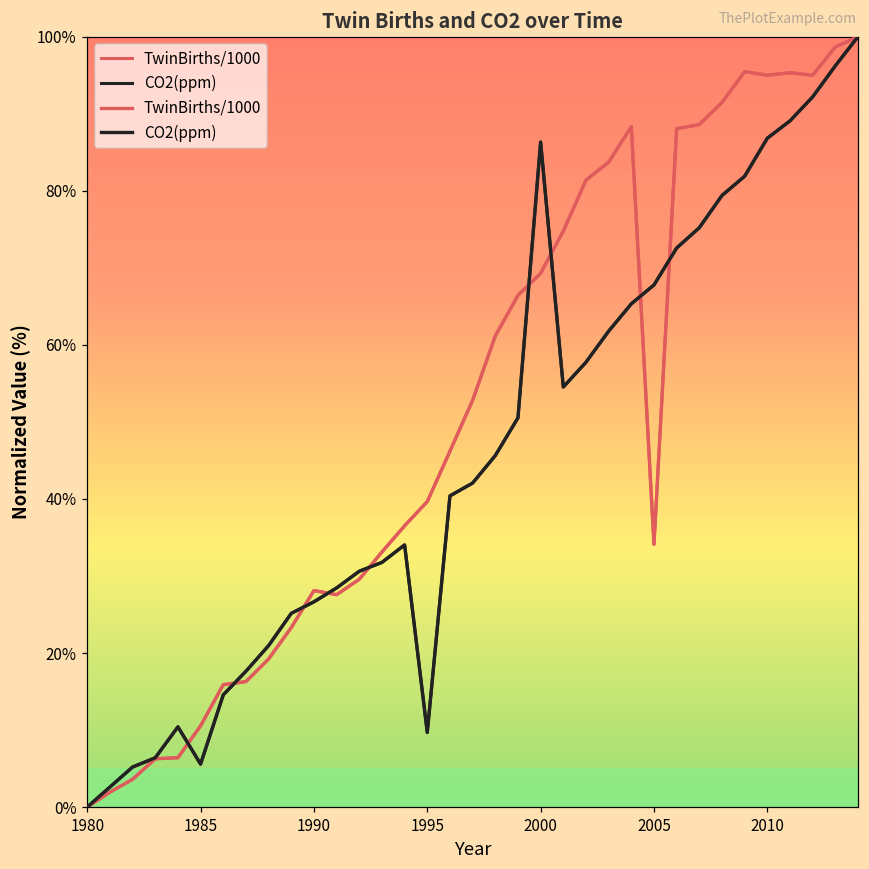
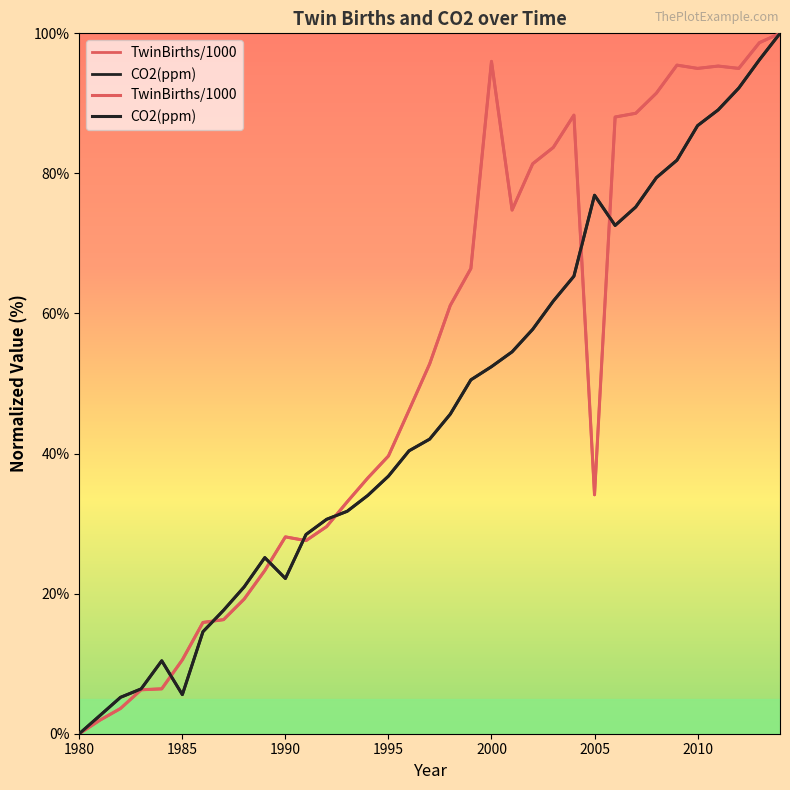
CO2(ppm), 1990: 27% -> 22%
CO2(ppm), 1995: 10% -> 37%
TwinBirths/1000, 2000: 69% -> 96%
CO2(ppm), 2000: 86% -> 52%
CO2(ppm), 2005: 68% -> 77%
